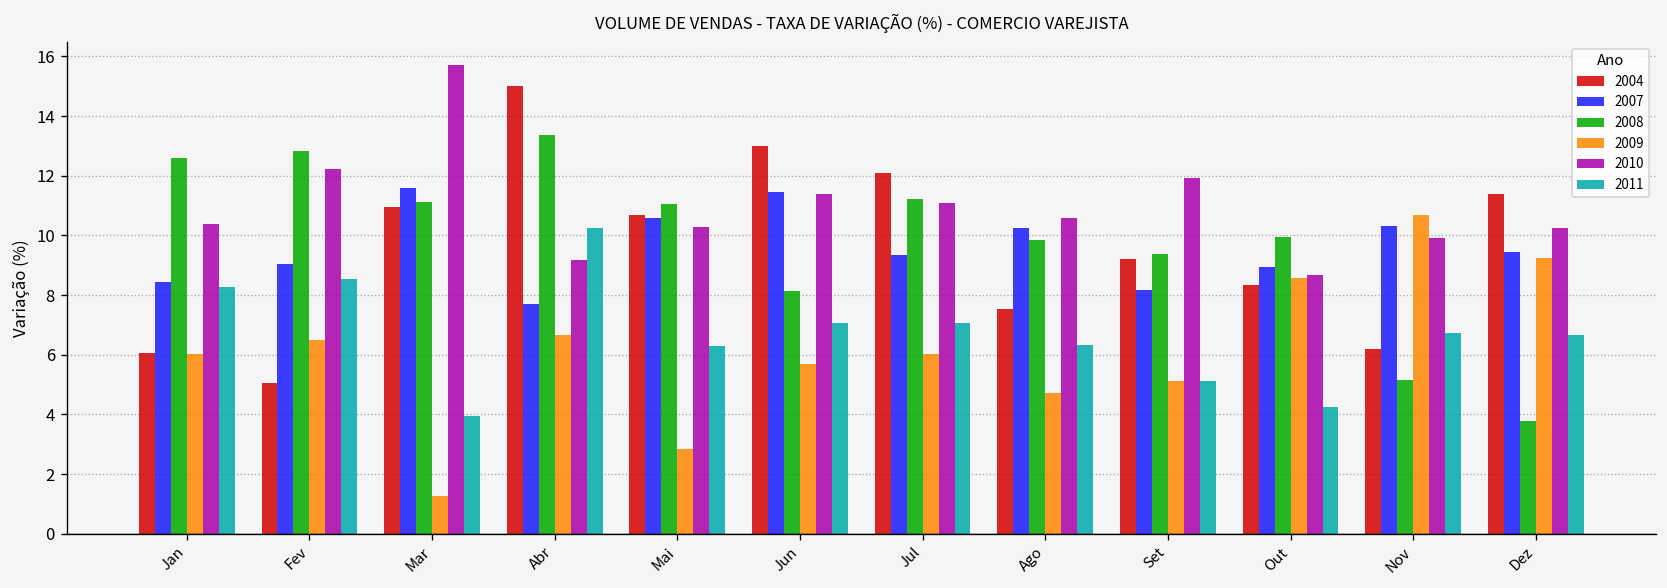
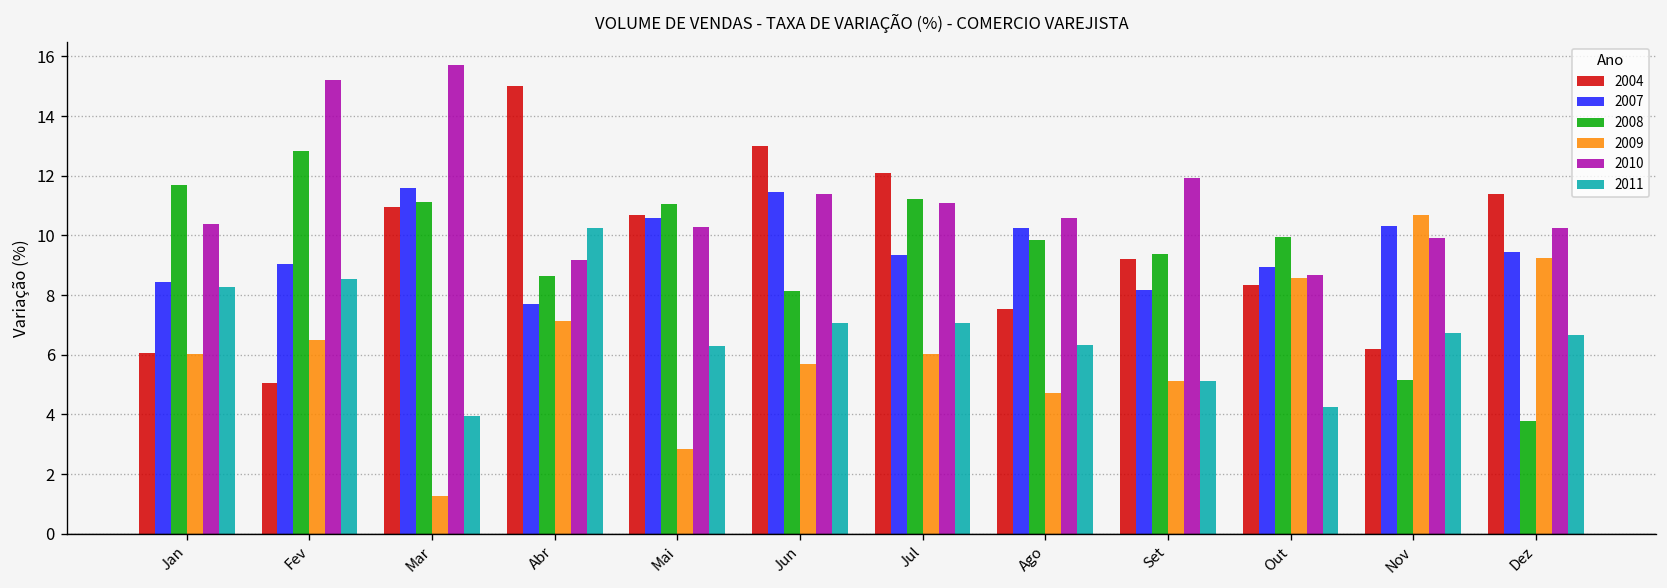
2008, Jan: 12.6 -> 11.7
2010, Fev: 12.2 -> 15.2
2008, Abr: 13.4 -> 8.6
2009, Abr: 6.7 -> 7.1
